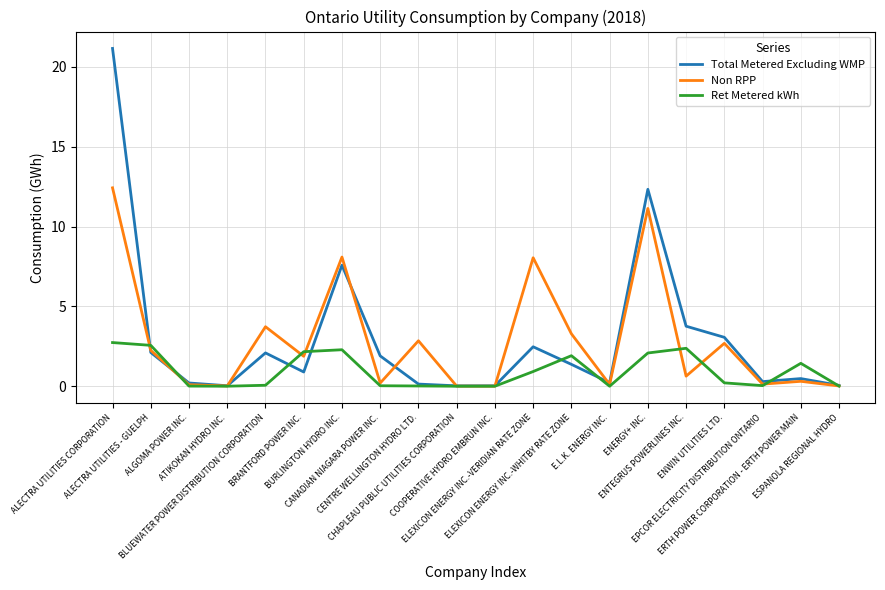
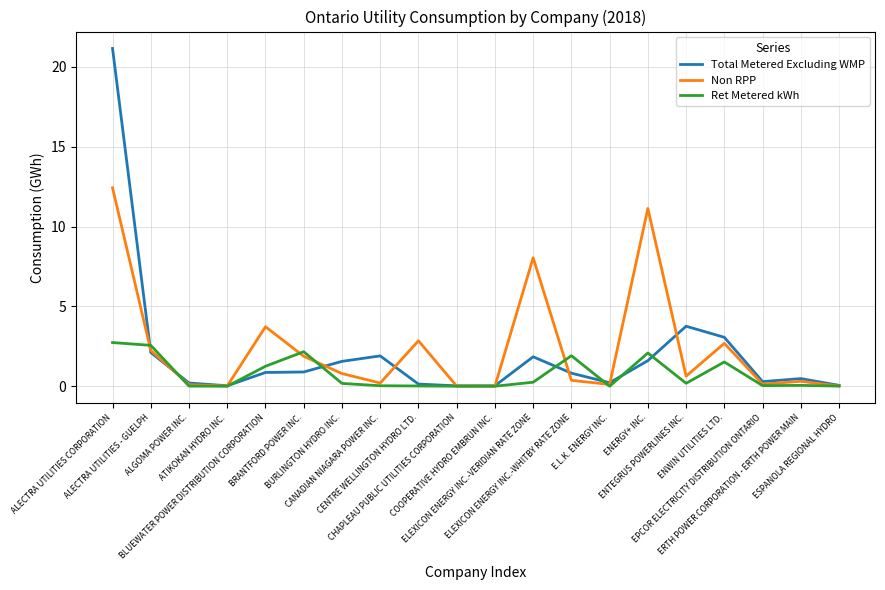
Total Metered Excluding WMP, BLUEWATER POWER DISTRIBUTION CORPORATION: 2.1 -> 0.9
Ret Metered kWh, BLUEWATER POWER DISTRIBUTION CORPORATION: 0.1 -> 1.2
Total Metered Excluding WMP, BURLINGTON HYDRO INC.: 7.6 -> 1.6
Non RPP, BURLINGTON HYDRO INC.: 8.1 -> 0.8
Ret Metered kWh, BURLINGTON HYDRO INC.: 2.3 -> 0.2
Total Metered Excluding WMP, ELEXICON ENERGY INC.-VERIDIAN RATE ZONE: 2.5 -> 1.8
Ret Metered kWh, ELEXICON ENERGY INC.-VERIDIAN RATE ZONE: 0.9 -> 0.3
Total Metered Excluding WMP, ELEXICON ENERGY INC.-WHITBY RATE ZONE: 1.4 -> 0.8
Non RPP, ELEXICON ENERGY INC.-WHITBY RATE ZONE: 3.3 -> 0.4
Total Metered Excluding WMP, ENERGY+ INC.: 12.3 -> 1.6
Ret Metered kWh, ENTEGRUS POWERLINES INC.: 2.4 -> 0.2
Ret Metered kWh, ENWIN UTILITIES LTD.: 0.2 -> 1.5
Ret Metered kWh, ERTH POWER CORPORATION - ERTH POWER MAIN: 1.4 -> 0.1
